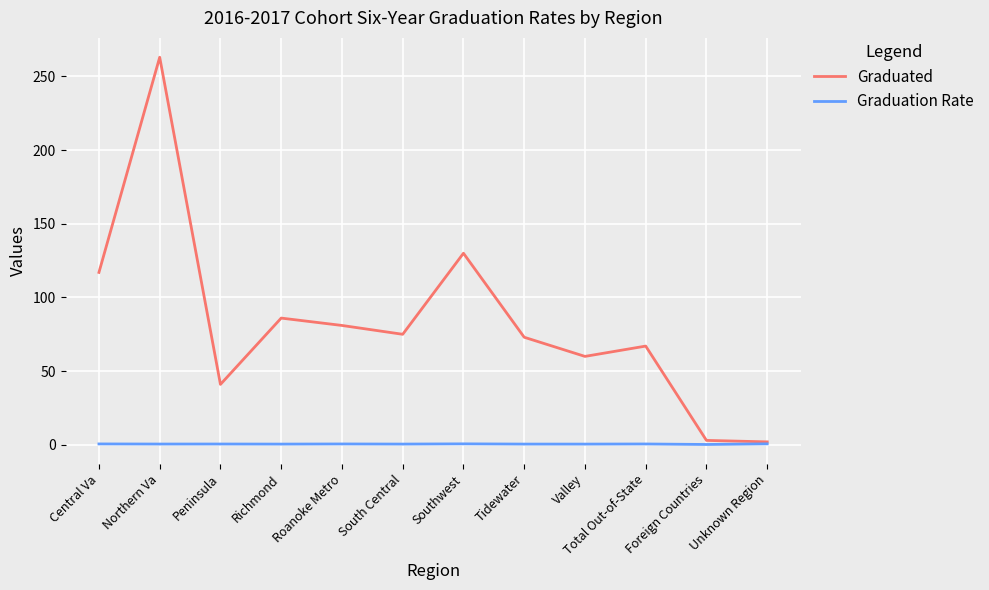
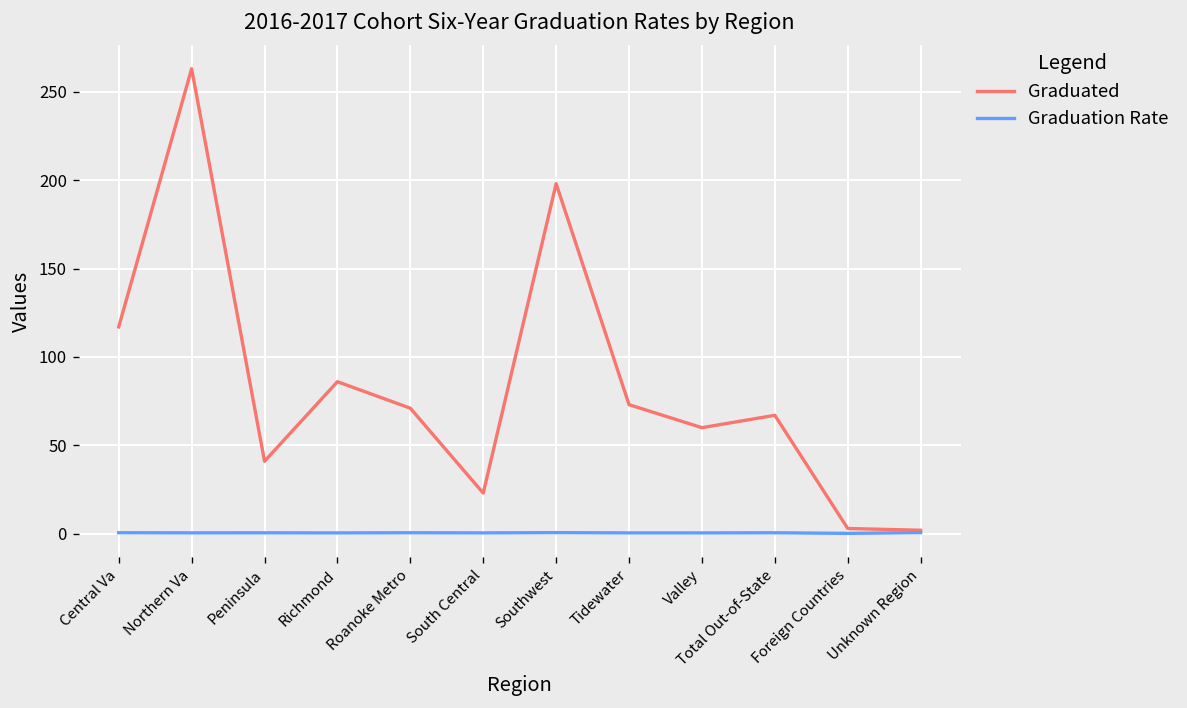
Graduated, Roanoke Metro: 81 -> 71
Graduated, South Central: 75 -> 23
Graduated, Southwest: 130 -> 198
